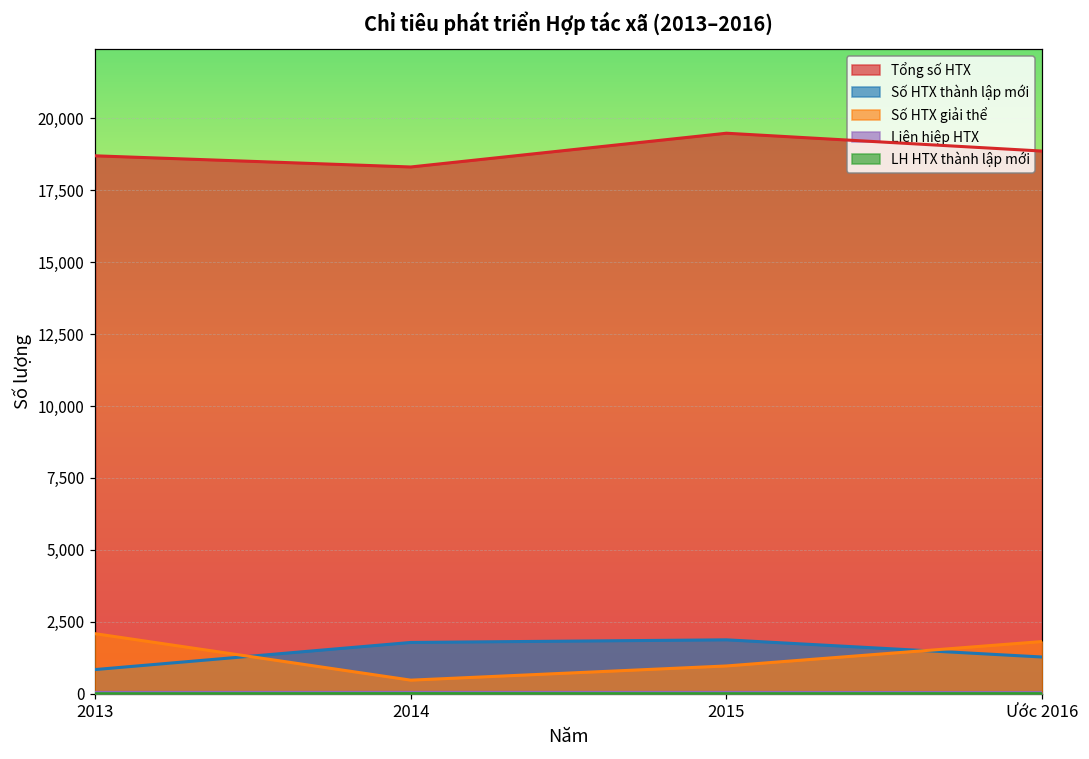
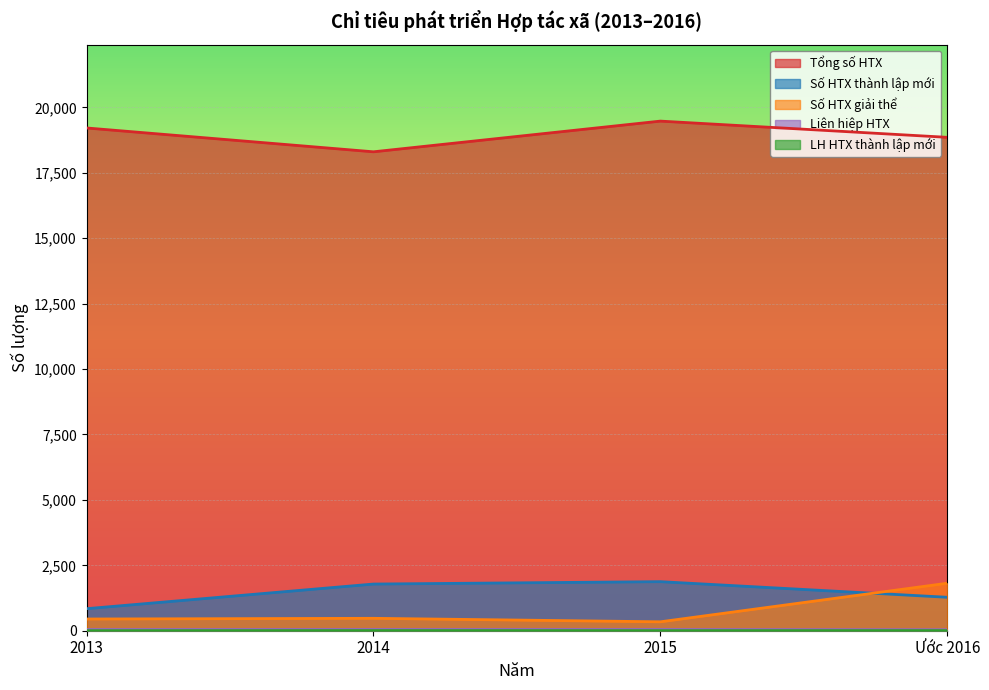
Tổng số HTX, 2013: 18,700 -> 19,200
Số HTX giải thể, 2013: 2,100 -> 400
Số HTX giải thể, 2015: 1,000 -> 300
